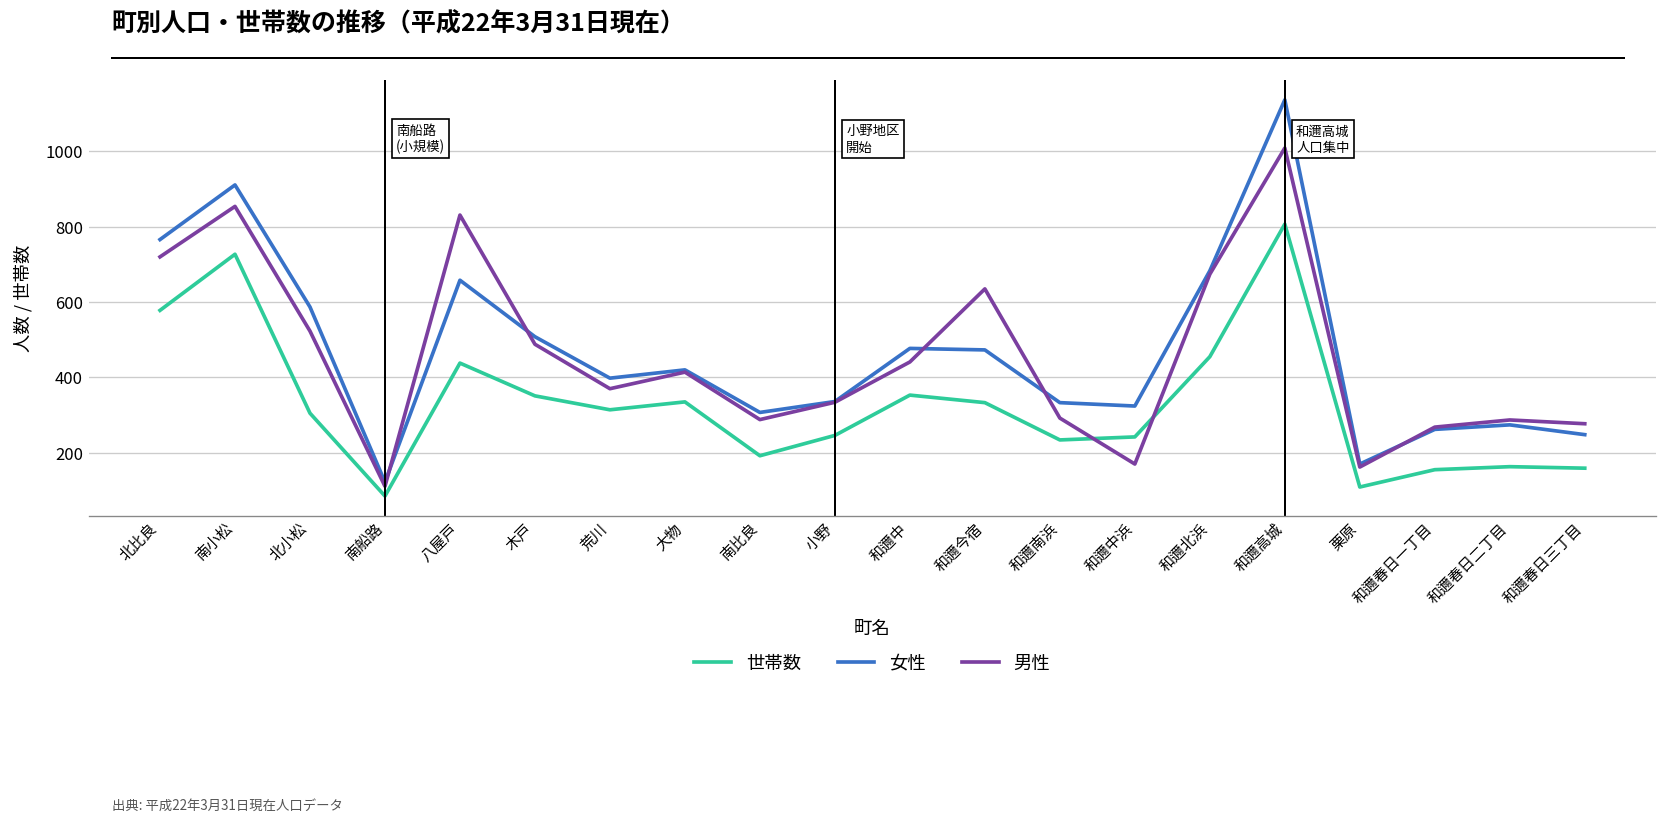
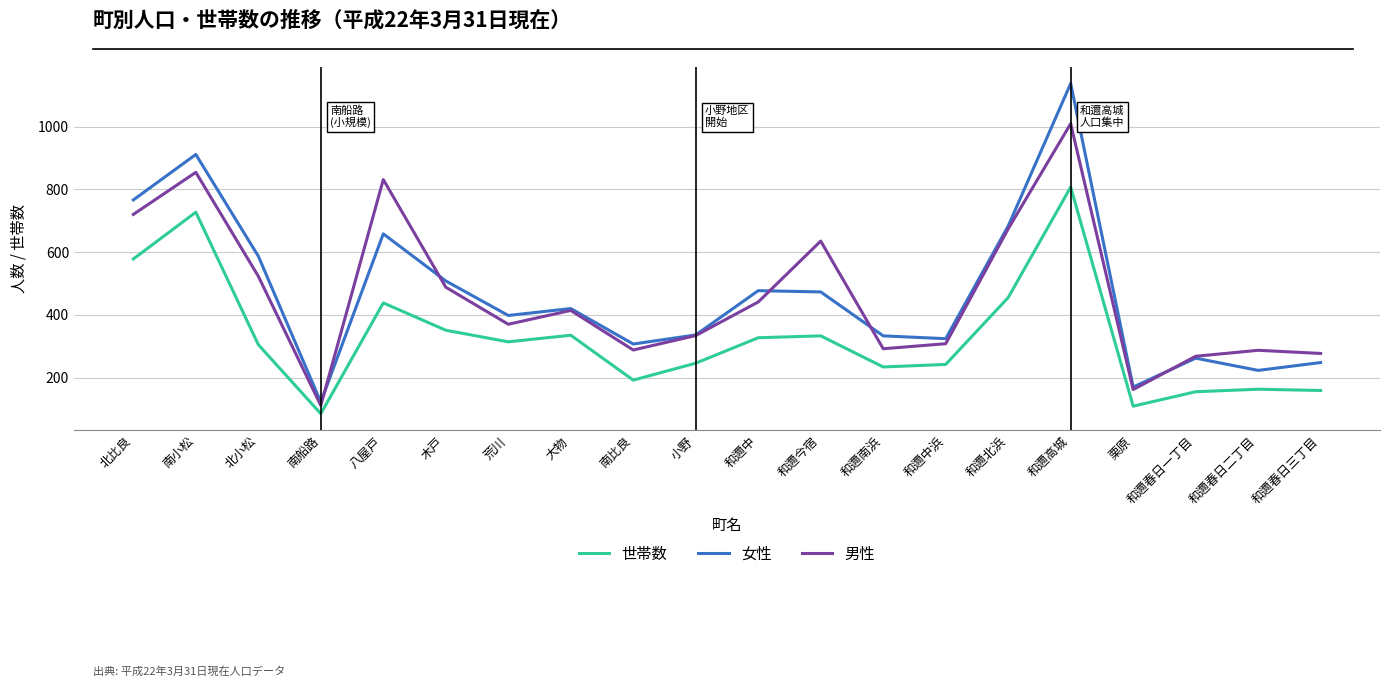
世帯数, 和邇中: 350 -> 330
男性, 和邇中浜: 170 -> 310
女性, 和邇春日二丁目: 270 -> 220
